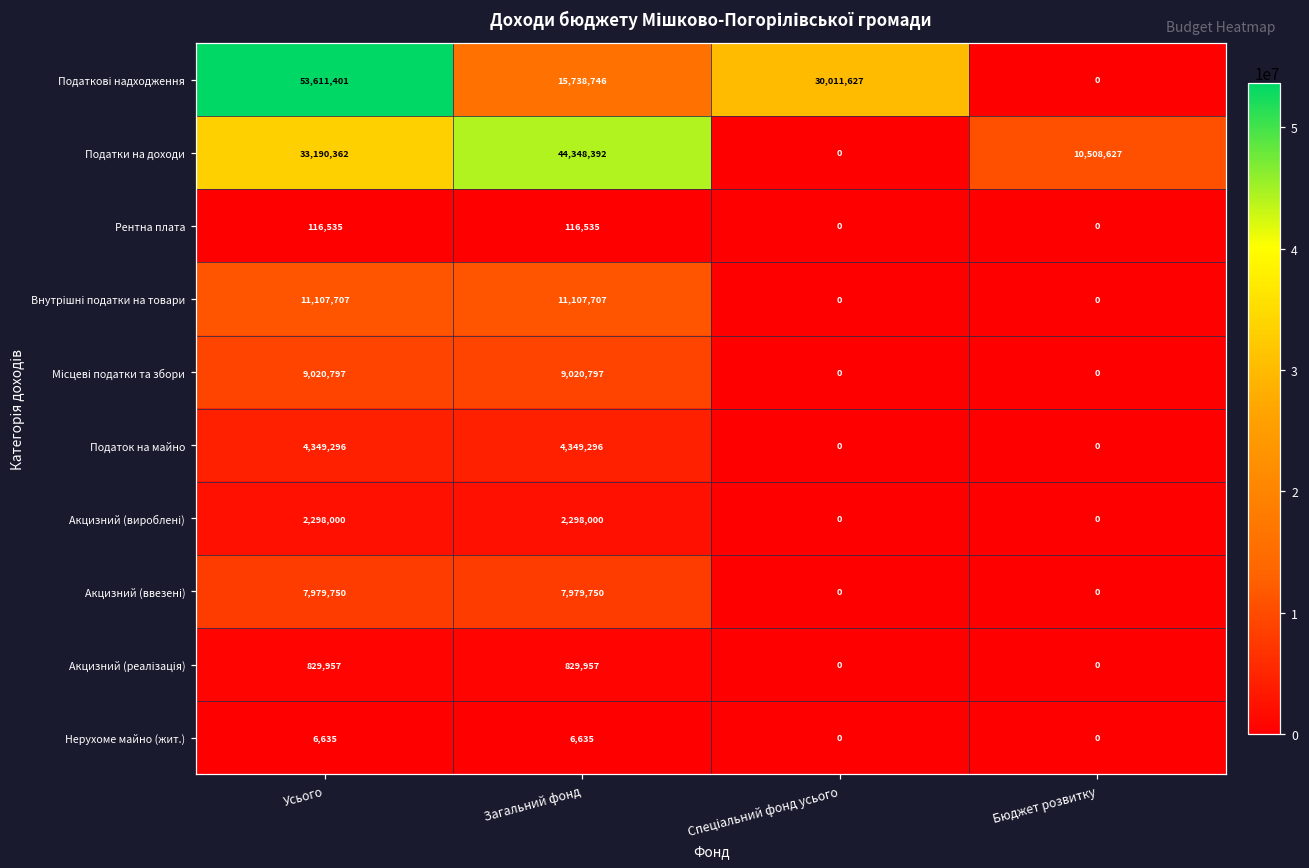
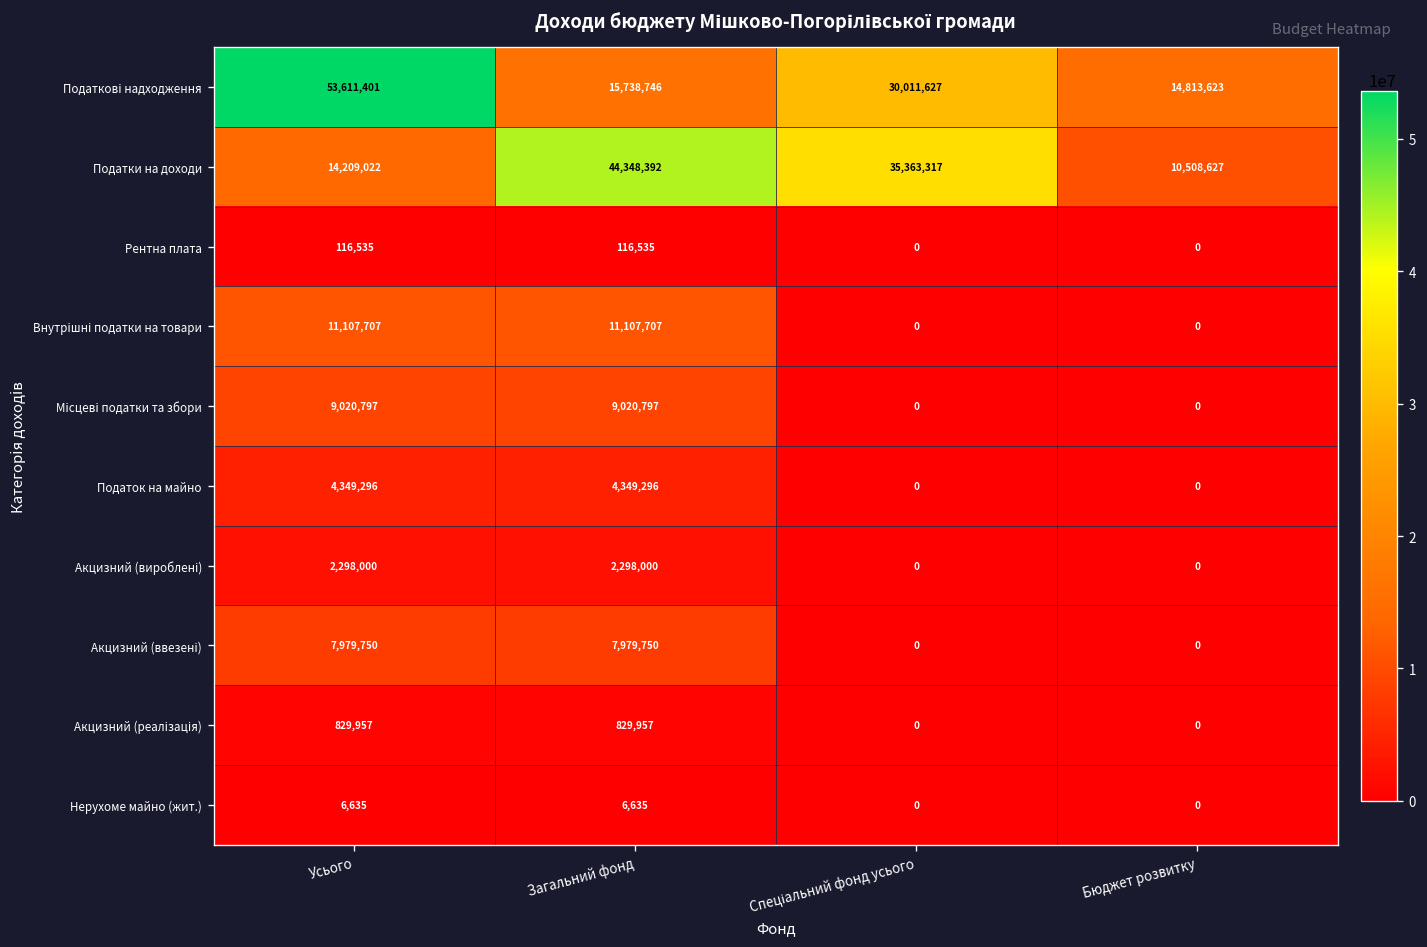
Податкові надходження, Бюджет розвитку: 0 -> 14,813,623
Податки на доходи, Усього: 33,190,362 -> 14,209,022
Податки на доходи, Спеціальний фонд усього: 0 -> 35,363,317
